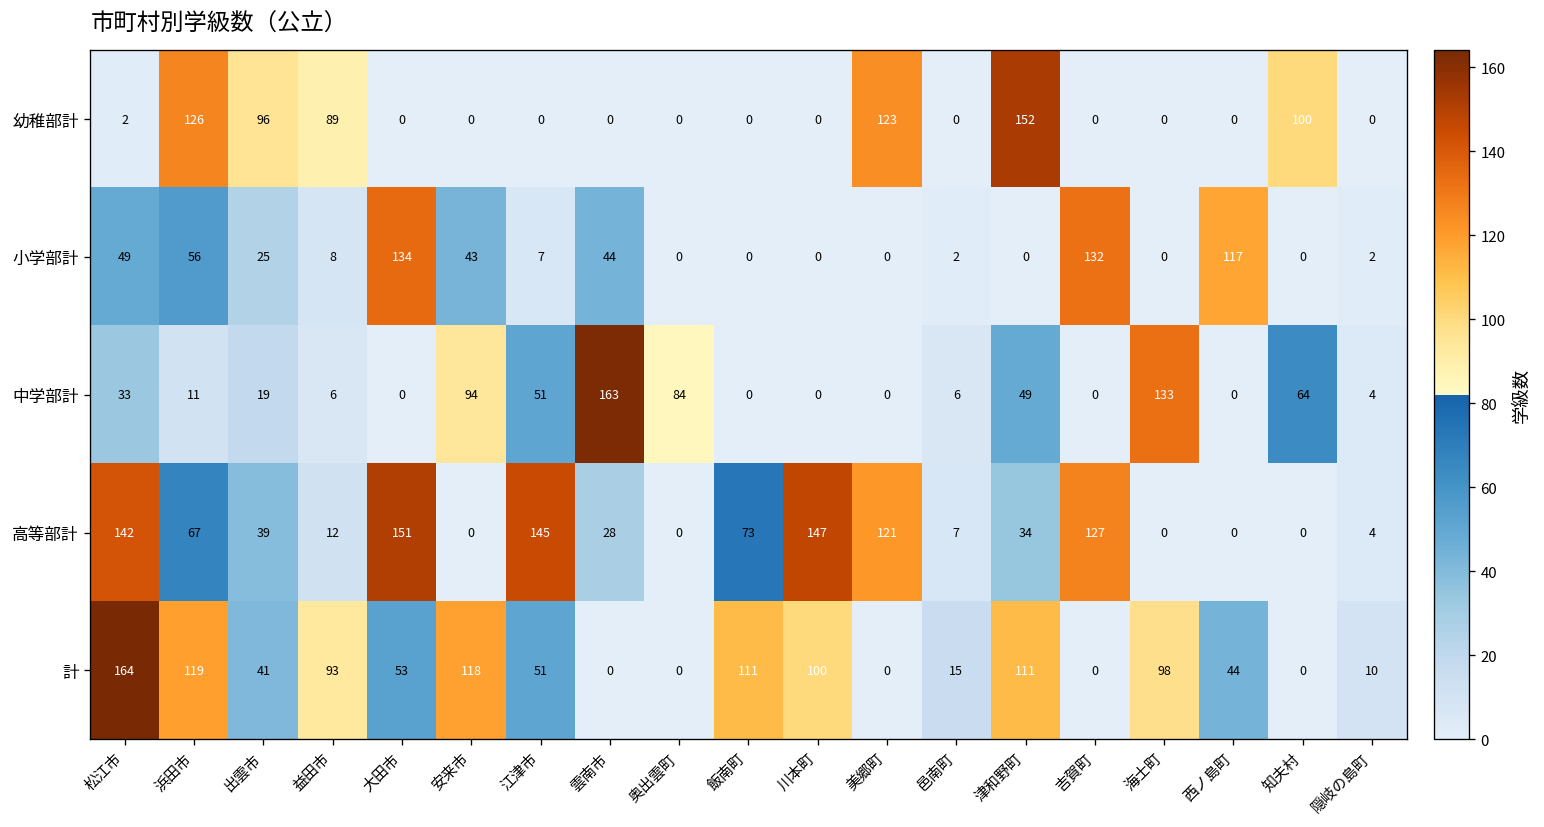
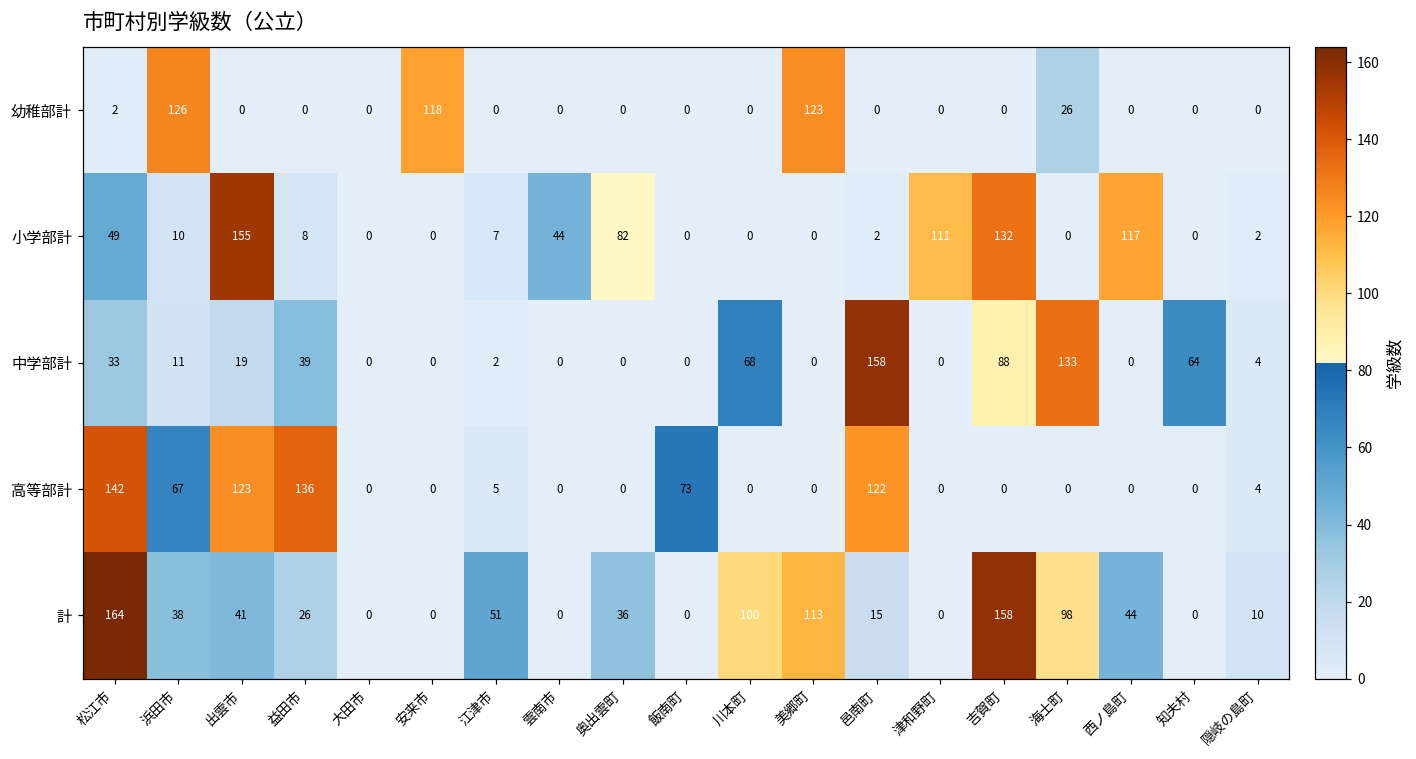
幼稚部計, 出雲市: 96 -> 0
幼稚部計, 益田市: 89 -> 0
幼稚部計, 安来市: 0 -> 118
幼稚部計, 津和野町: 152 -> 0
幼稚部計, 海士町: 0 -> 26
幼稚部計, 知夫村: 100 -> 0
小学部計, 浜田市: 56 -> 10
小学部計, 出雲市: 25 -> 155
小学部計, 大田市: 134 -> 0
小学部計, 安来市: 43 -> 0
小学部計, 奥出雲町: 0 -> 82
小学部計, 津和野町: 0 -> 111
中学部計, 益田市: 6 -> 39
中学部計, 安来市: 94 -> 0
中学部計, 江津市: 51 -> 2
中学部計, 雲南市: 163 -> 0
中学部計, 奥出雲町: 84 -> 0
中学部計, 川本町: 0 -> 68
中学部計, 邑南町: 6 -> 158
中学部計, 津和野町: 49 -> 0
中学部計, 吉賀町: 0 -> 88
高等部計, 出雲市: 39 -> 123
高等部計, 益田市: 12 -> 136
高等部計, 大田市: 151 -> 0
高等部計, 江津市: 145 -> 5
高等部計, 雲南市: 28 -> 0
高等部計, 川本町: 147 -> 0
高等部計, 美郷町: 121 -> 0
高等部計, 邑南町: 7 -> 122
高等部計, 津和野町: 34 -> 0
高等部計, 吉賀町: 127 -> 0
計, 浜田市: 119 -> 38
計, 益田市: 93 -> 26
計, 大田市: 53 -> 0
計, 安来市: 118 -> 0
計, 奥出雲町: 0 -> 36
計, 飯南町: 111 -> 0
計, 美郷町: 0 -> 113
計, 津和野町: 111 -> 0
計, 吉賀町: 0 -> 158
